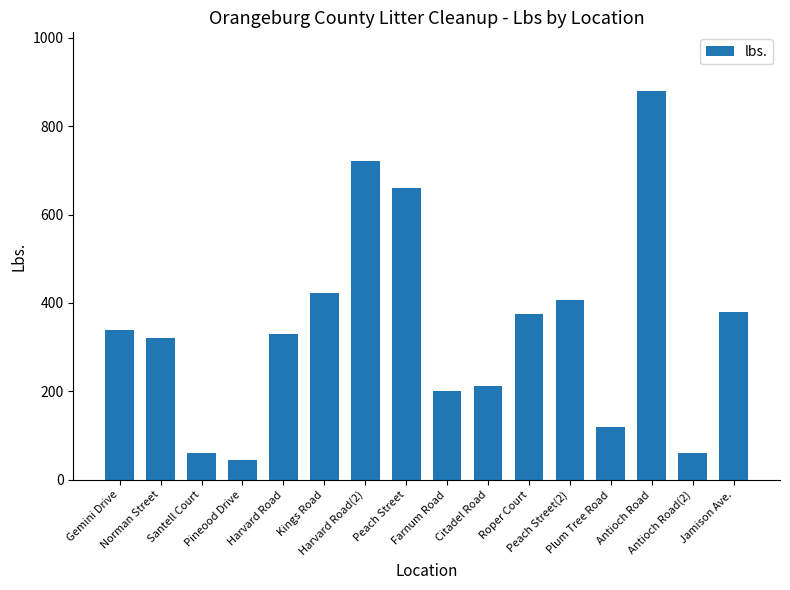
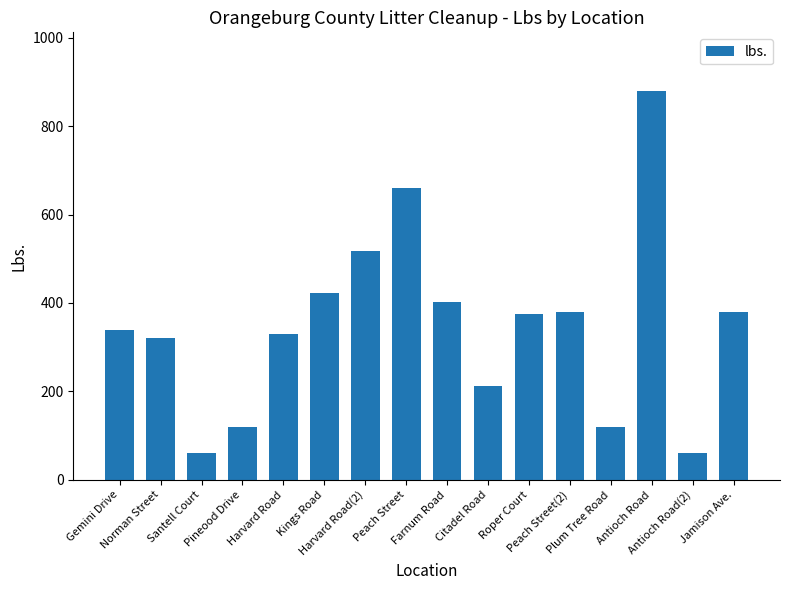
Pineood Drive: 40 -> 120
Harvard Road(2): 720 -> 520
Farnum Road: 200 -> 400
Peach Street(2): 410 -> 380
